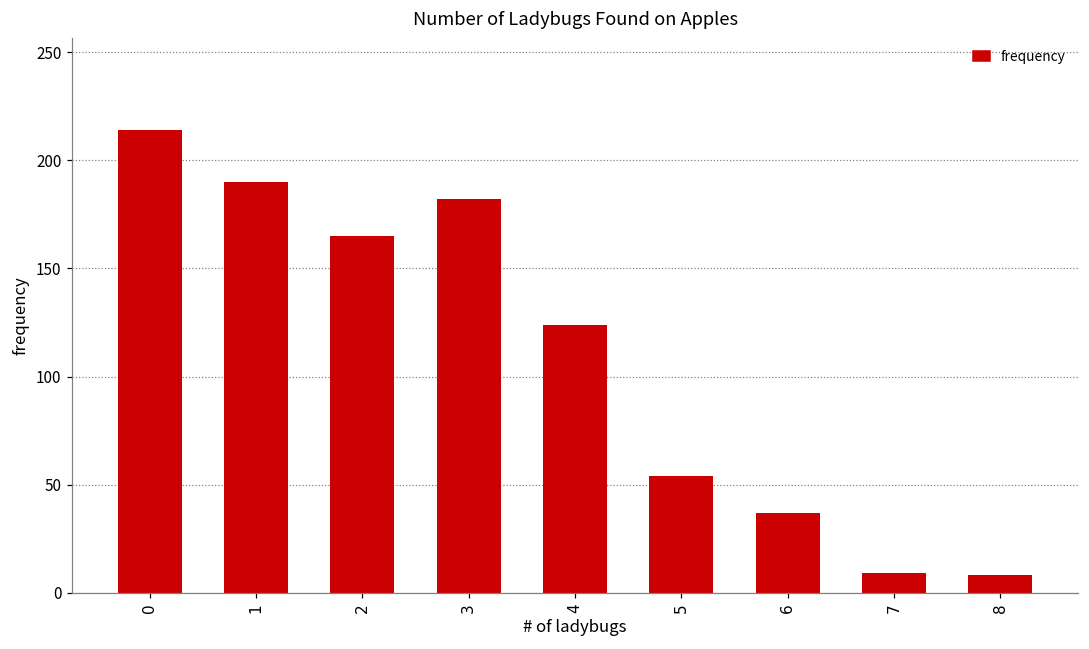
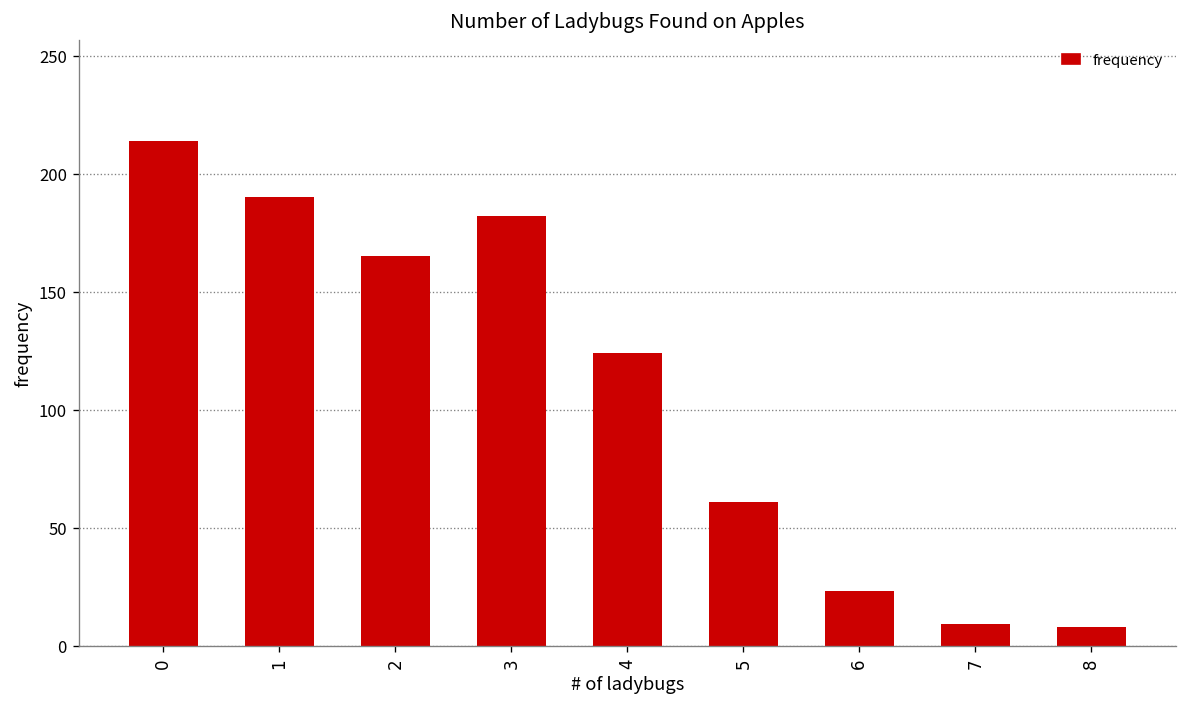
5: 54 -> 61
6: 37 -> 23
